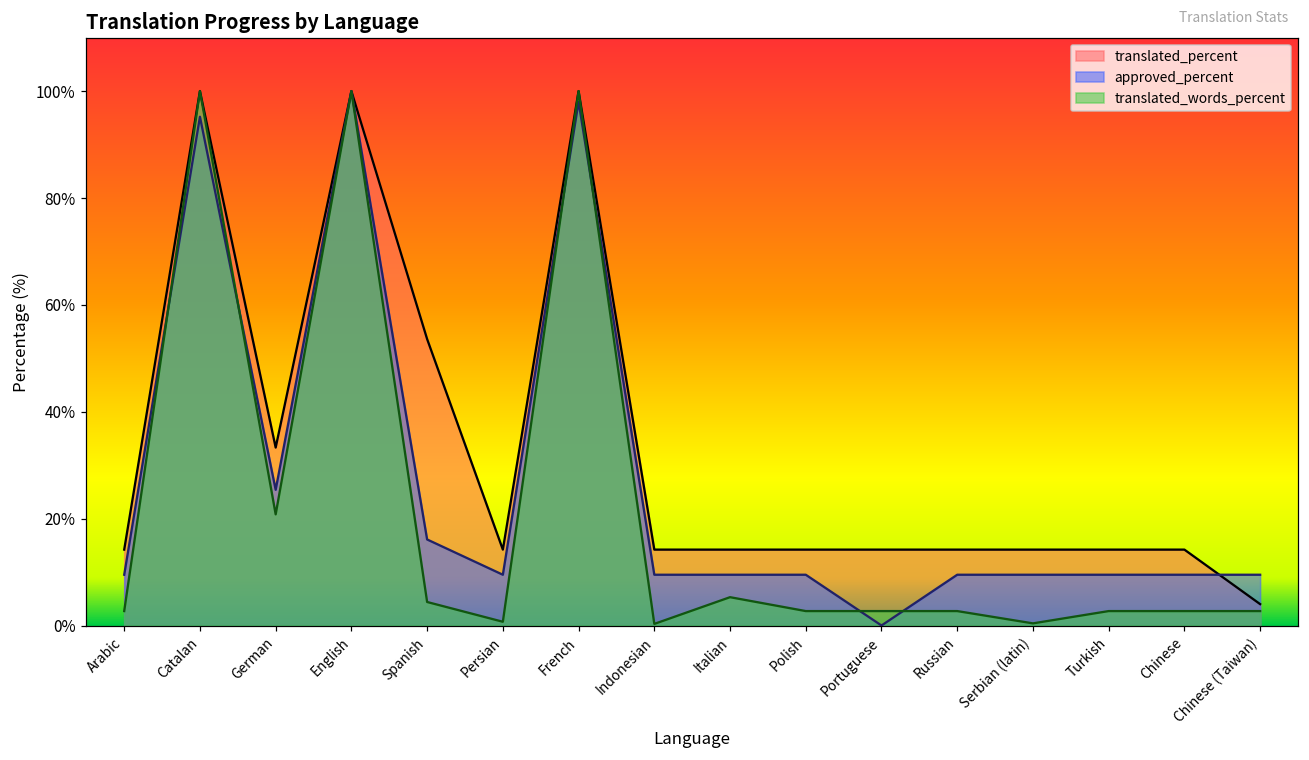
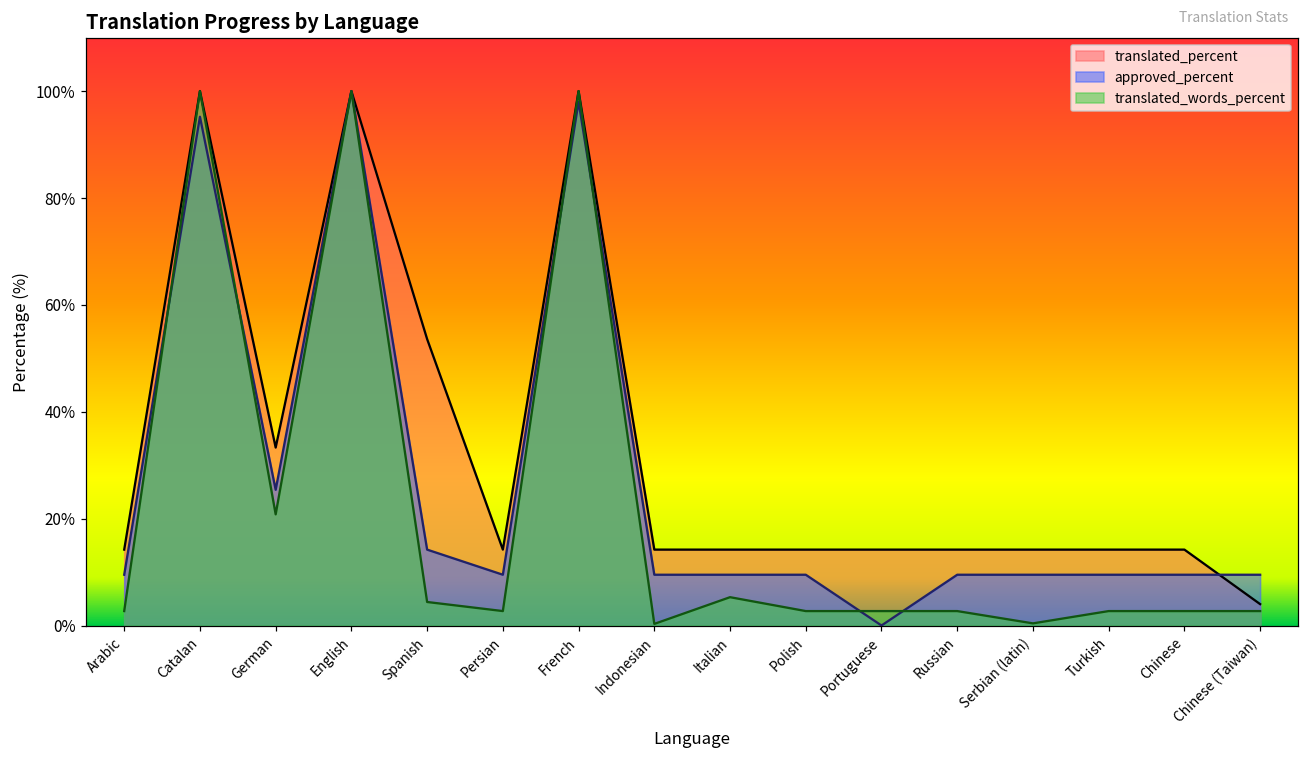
approved_percent, Spanish: 16% -> 14%
translated_words_percent, Persian: 1% -> 3%
